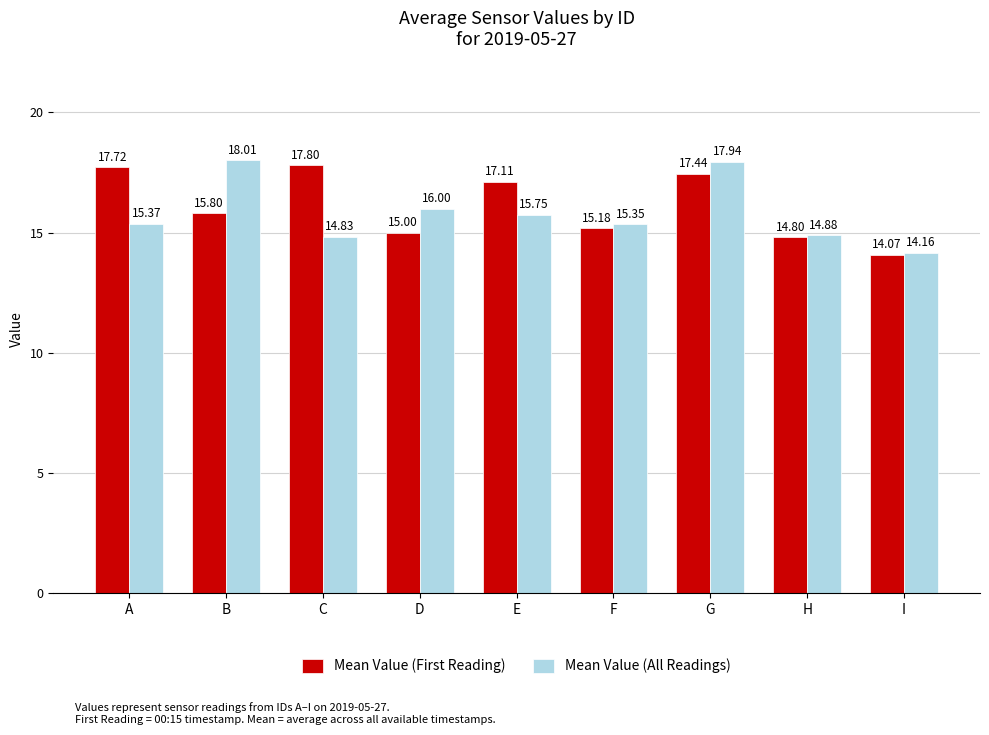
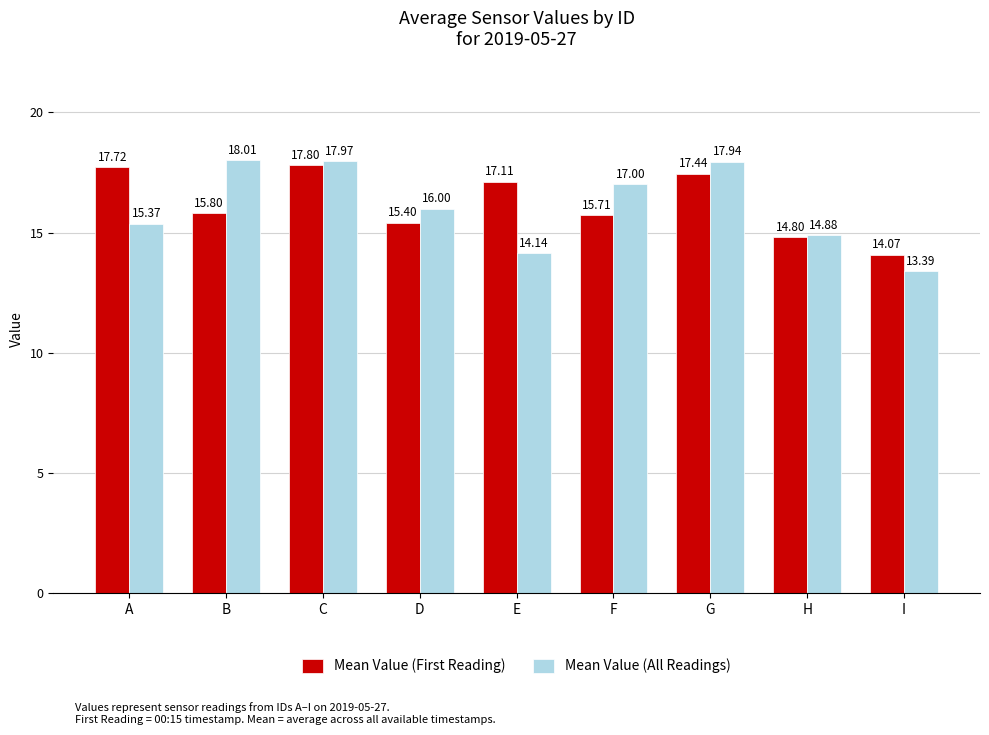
Mean Value (All Readings), C: 14.83 -> 17.97
Mean Value (First Reading), D: 15.00 -> 15.40
Mean Value (All Readings), E: 15.75 -> 14.14
Mean Value (First Reading), F: 15.18 -> 15.71
Mean Value (All Readings), F: 15.35 -> 17.00
Mean Value (All Readings), I: 14.16 -> 13.39
